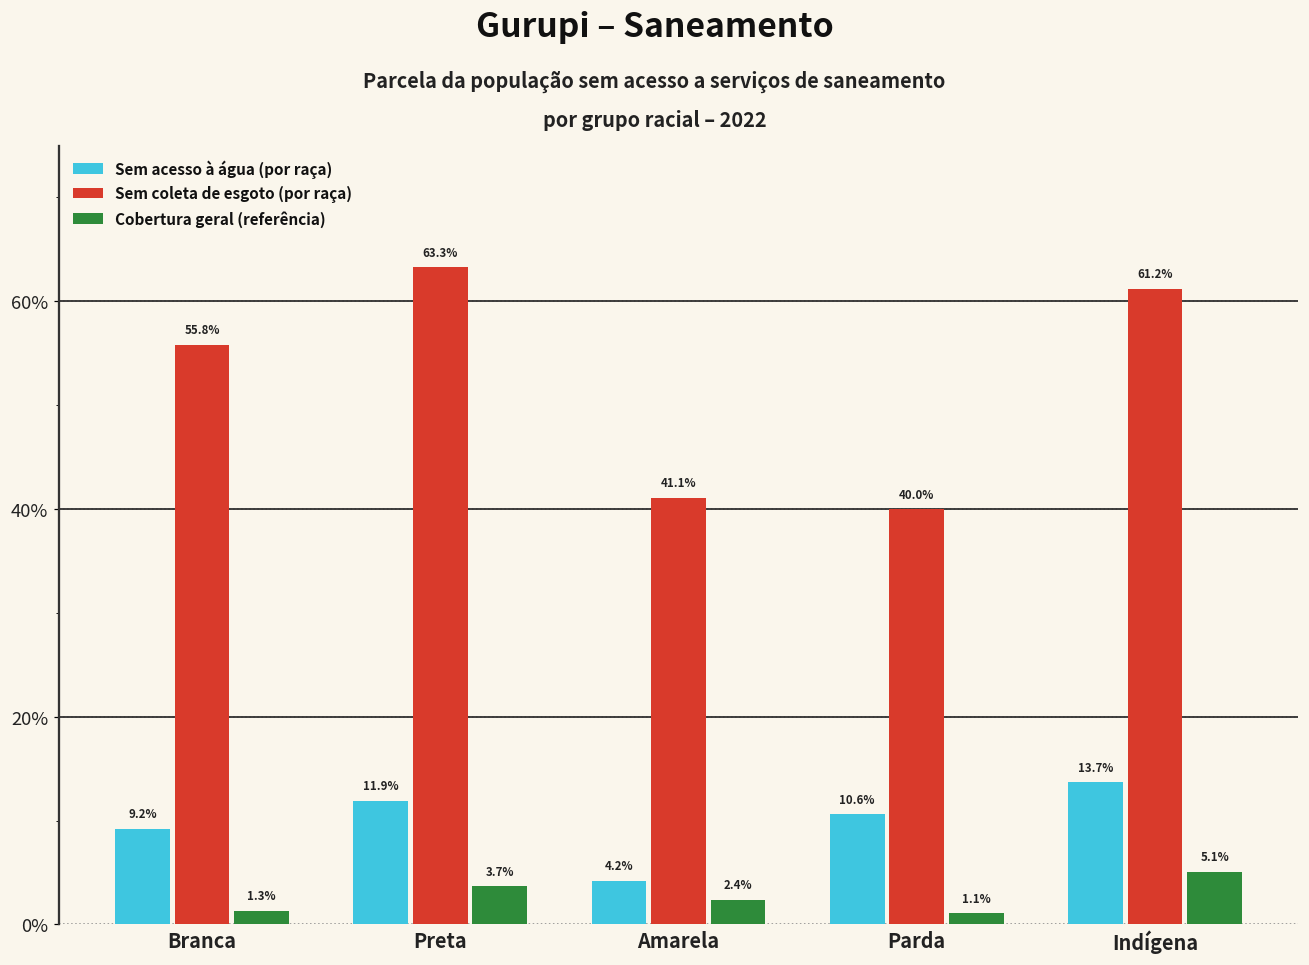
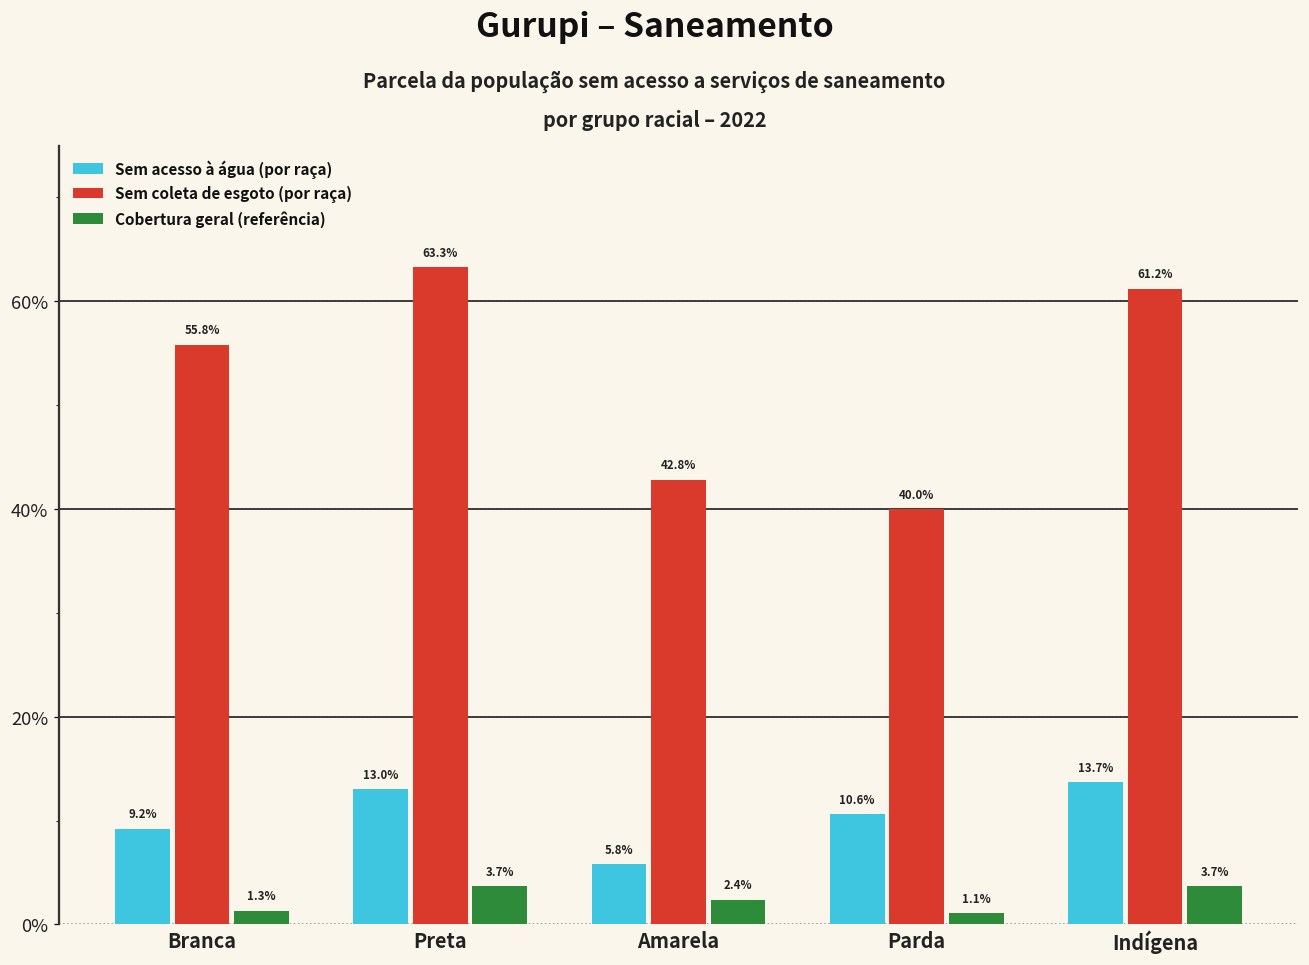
Sem acesso à água (por raça), Preta: 11.9% -> 13.0%
Sem acesso à água (por raça), Amarela: 4.2% -> 5.8%
Sem coleta de esgoto (por raça), Amarela: 41.1% -> 42.8%
Cobertura geral (referência), Indígena: 5.1% -> 3.7%
